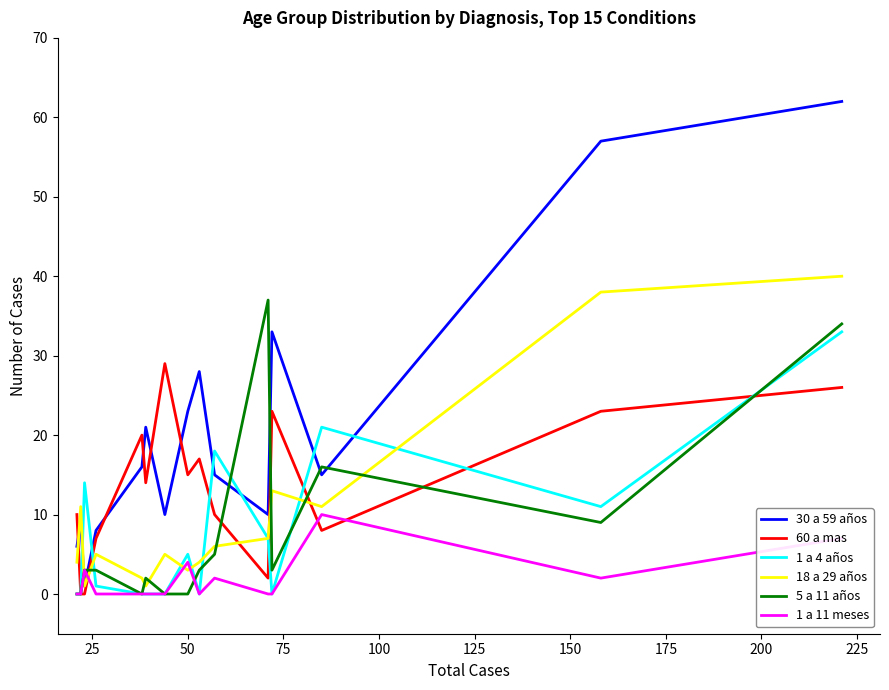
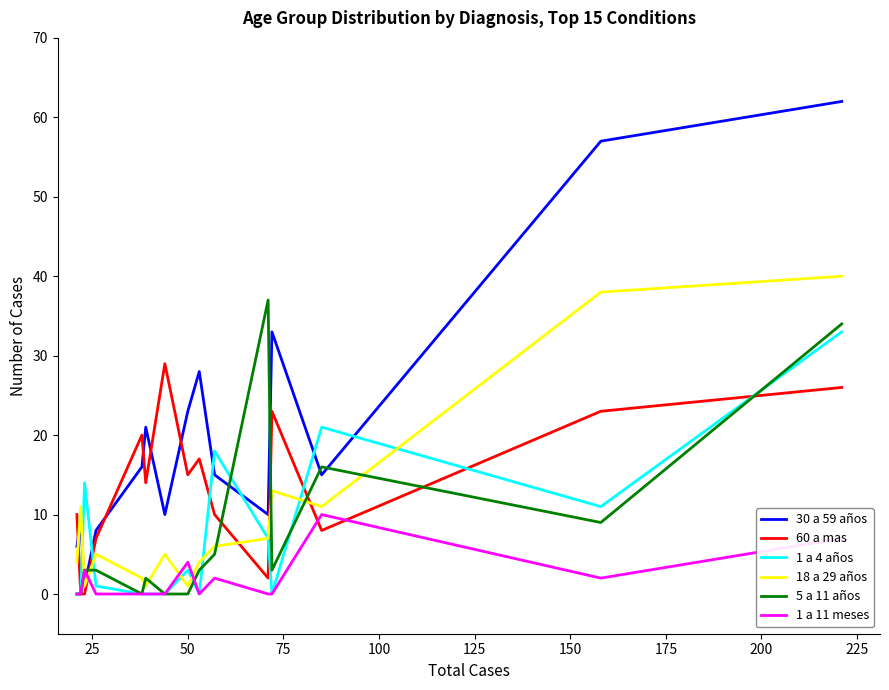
1 a 4 años, 50: 5 -> 3
18 a 29 años, 50: 3 -> 1
